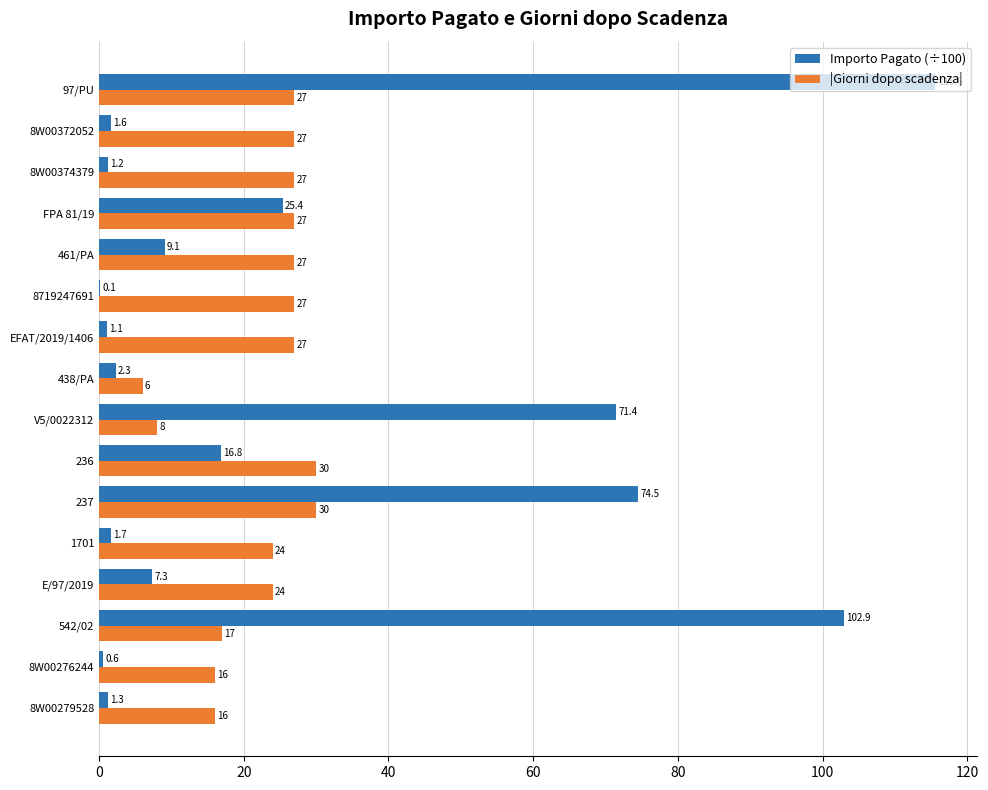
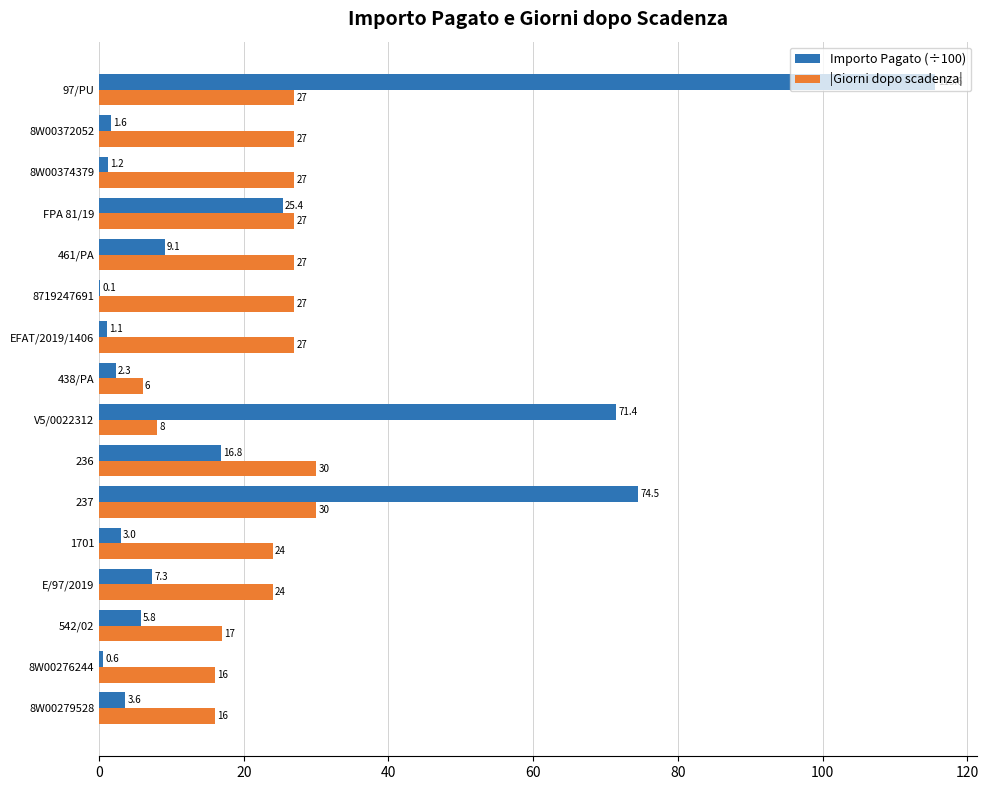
Importo Pagato (÷100), 1701: 1.7 -> 3.0
Importo Pagato (÷100), 542/02: 102.9 -> 5.8
Importo Pagato (÷100), 8W00279528: 1.3 -> 3.6
